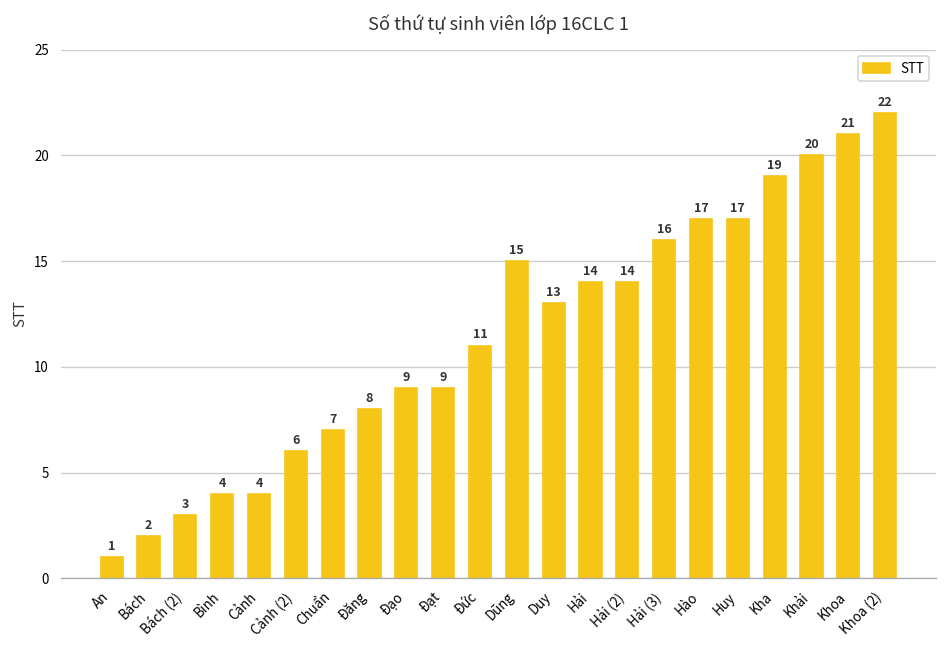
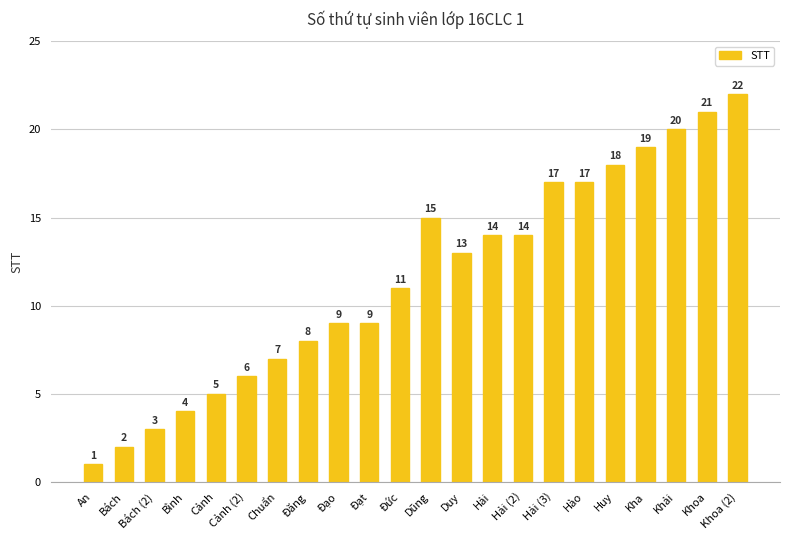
Cảnh: 4 -> 5
Hải (3): 16 -> 17
Huy: 17 -> 18
